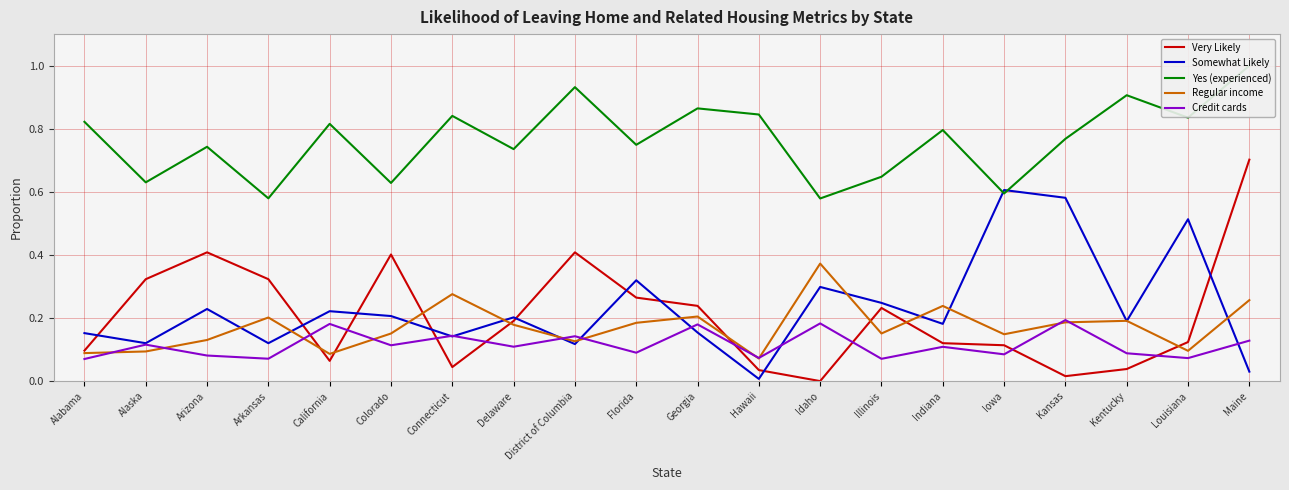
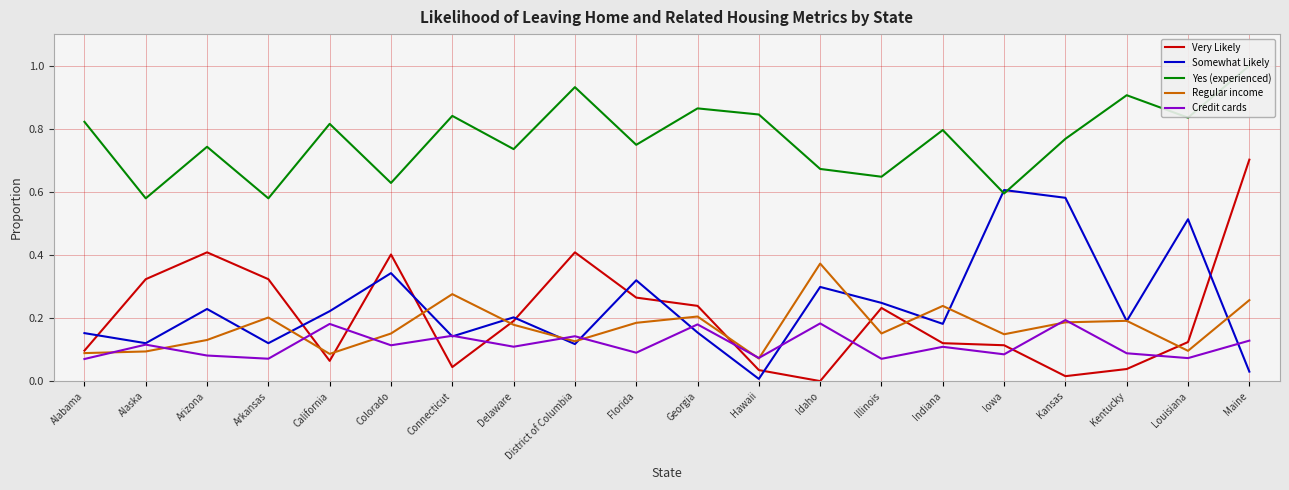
Yes (experienced), Alaska: 0.63 -> 0.58
Somewhat Likely, Colorado: 0.21 -> 0.34
Yes (experienced), Idaho: 0.58 -> 0.67
